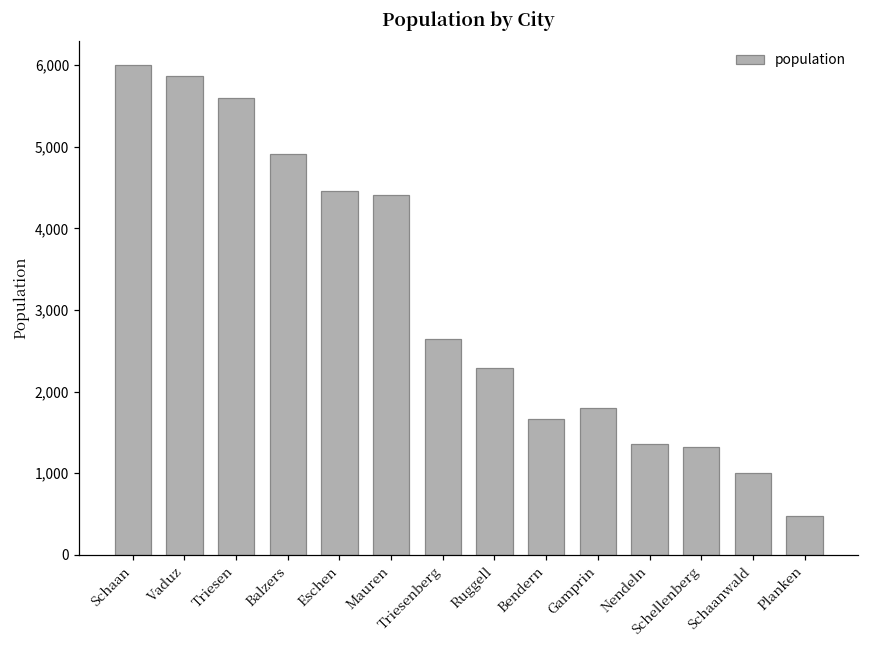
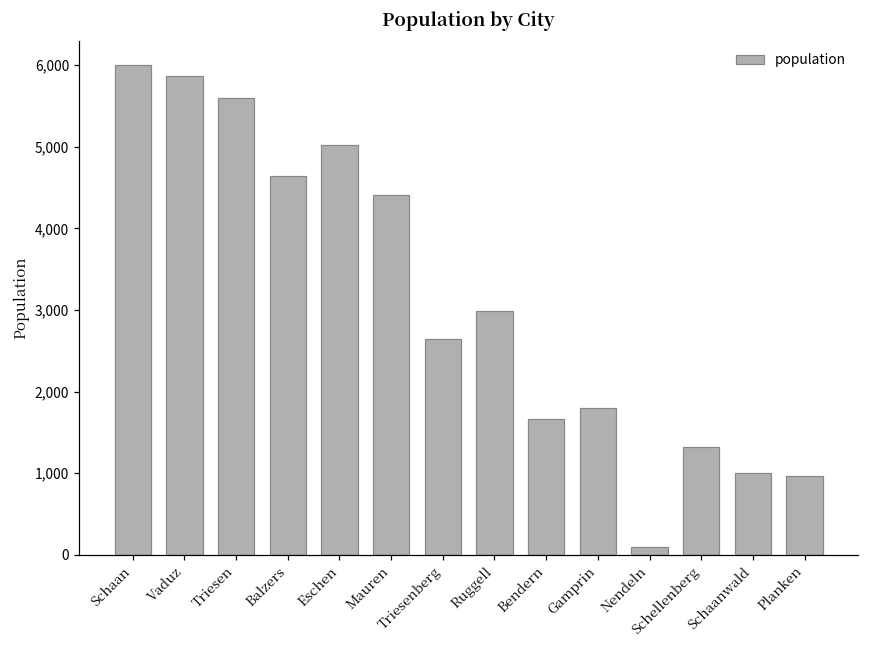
Balzers: 4,900 -> 4,600
Eschen: 4,500 -> 5,000
Ruggell: 2,300 -> 3,000
Nendeln: 1,400 -> 100
Planken: 500 -> 1,000
